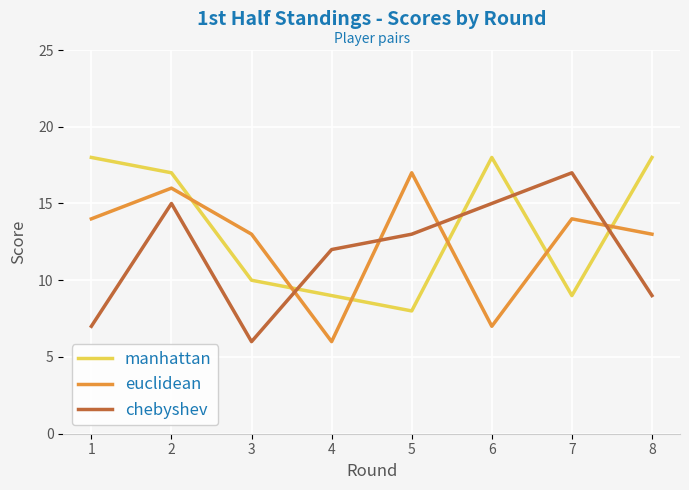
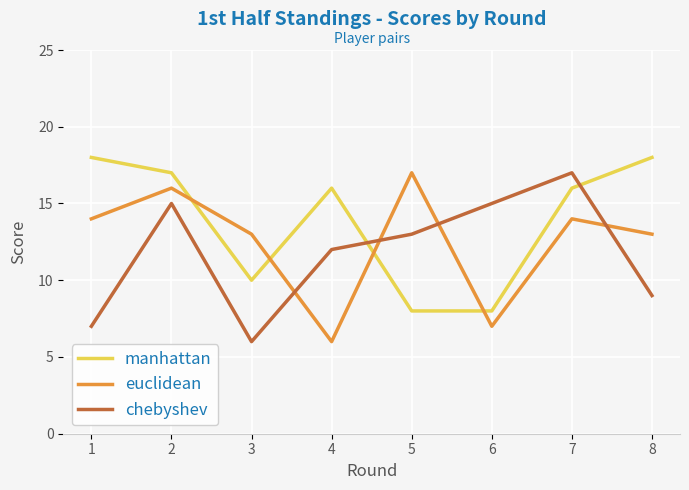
manhattan, 4: 9 -> 16
manhattan, 6: 18 -> 8
manhattan, 7: 9 -> 16
